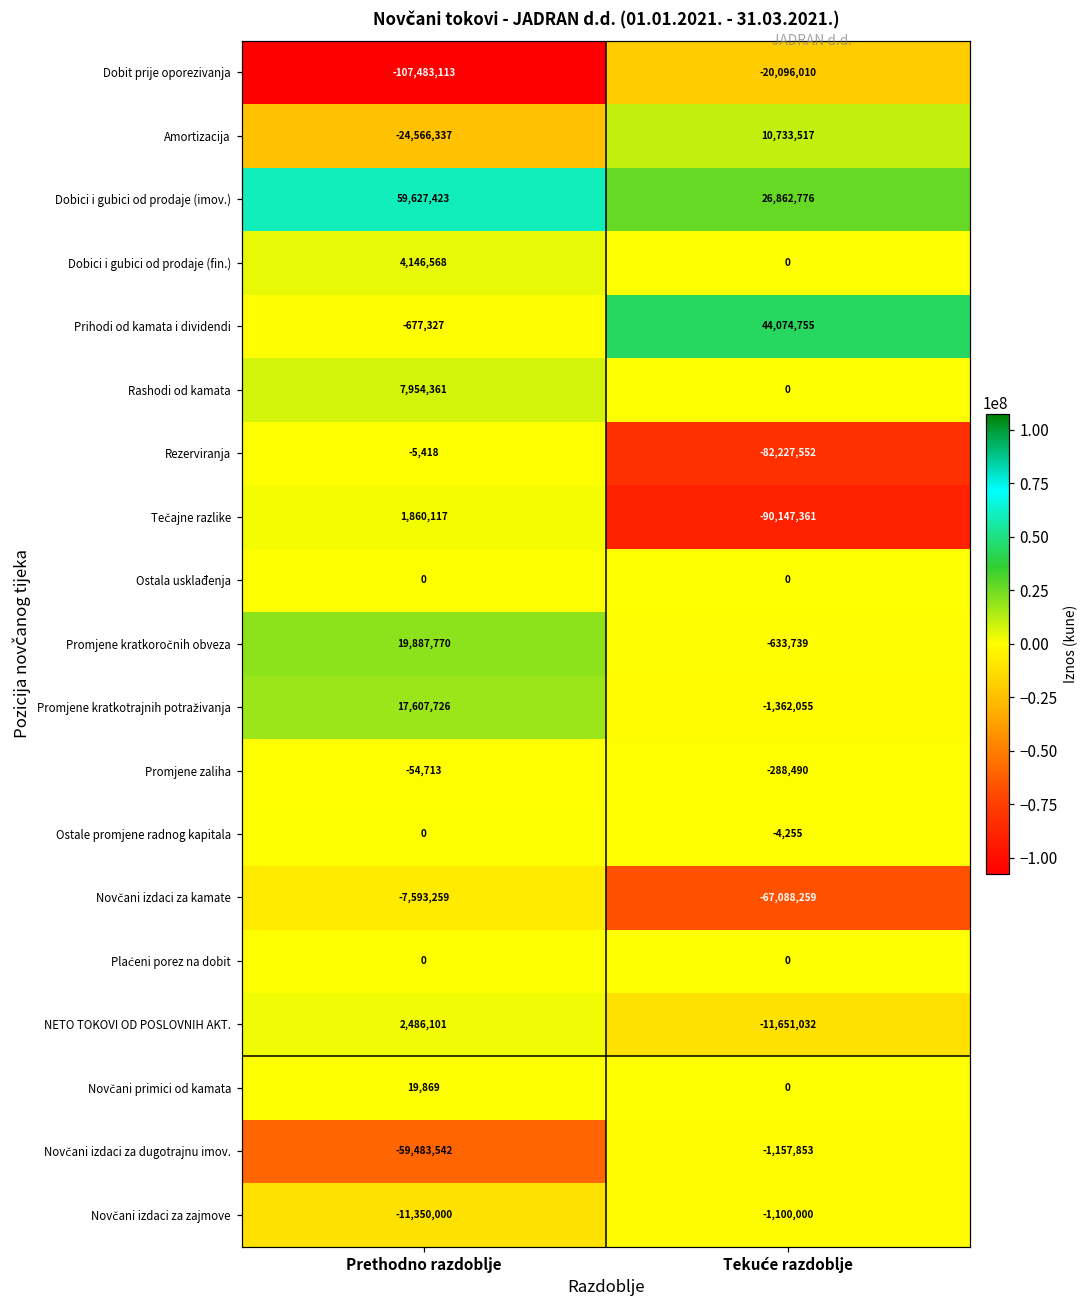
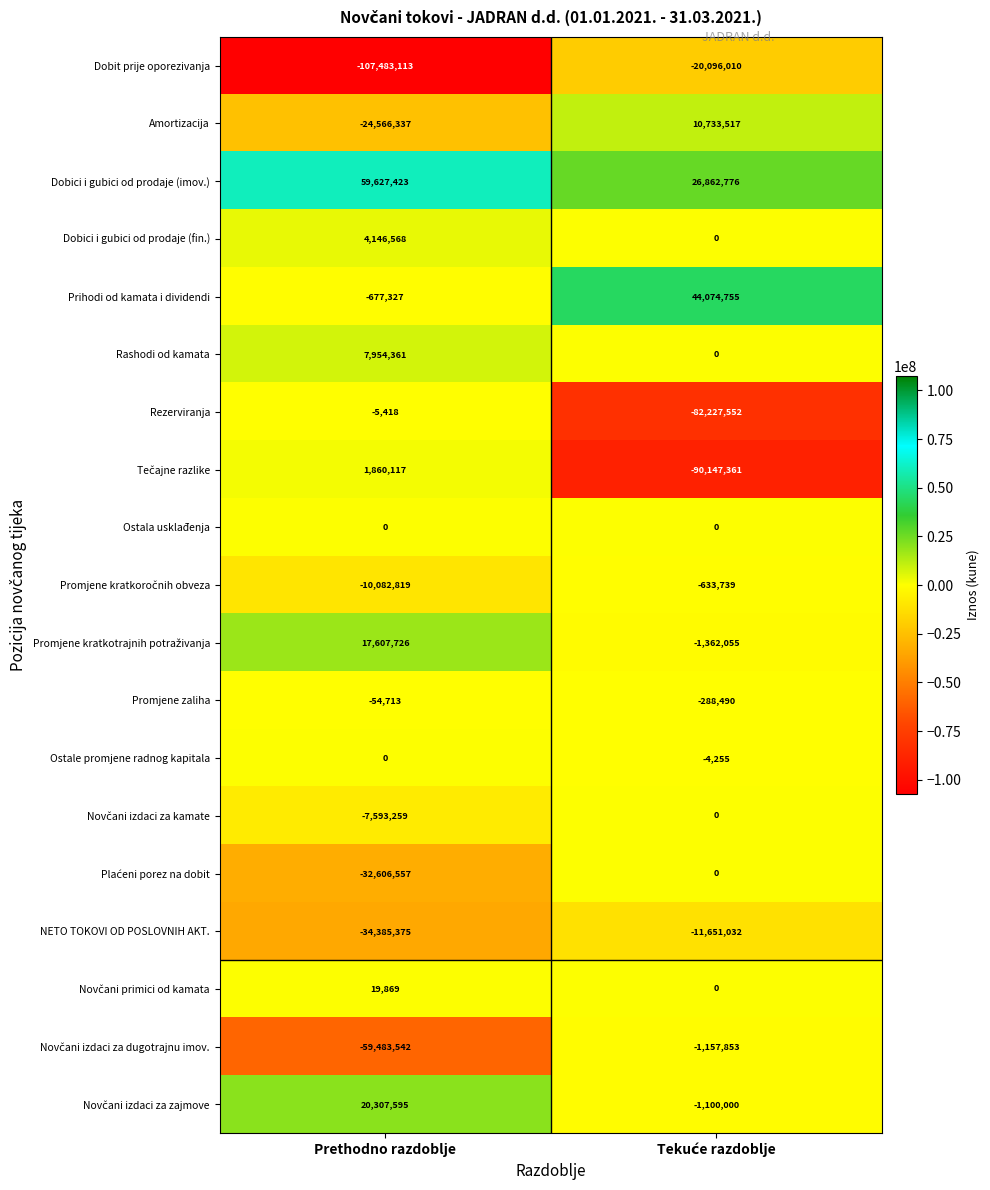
Promjene kratkoročnih obveza, Prethodno razdoblje: 19,887,770 -> -10,082,819
Novčani izdaci za kamate, Tekuće razdoblje: -67,088,259 -> 0
Plaćeni porez na dobit, Prethodno razdoblje: 0 -> -32,606,557
NETO TOKOVI OD POSLOVNIH AKT., Prethodno razdoblje: 2,486,101 -> -34,385,375
Novčani izdaci za zajmove, Prethodno razdoblje: -11,350,000 -> 20,307,595
